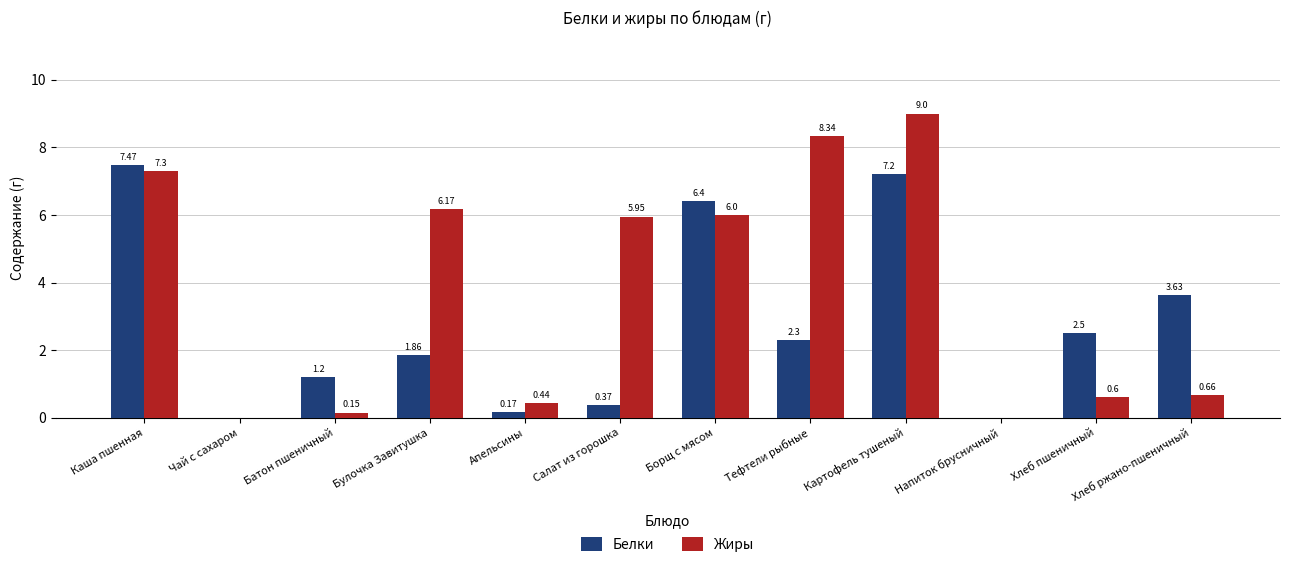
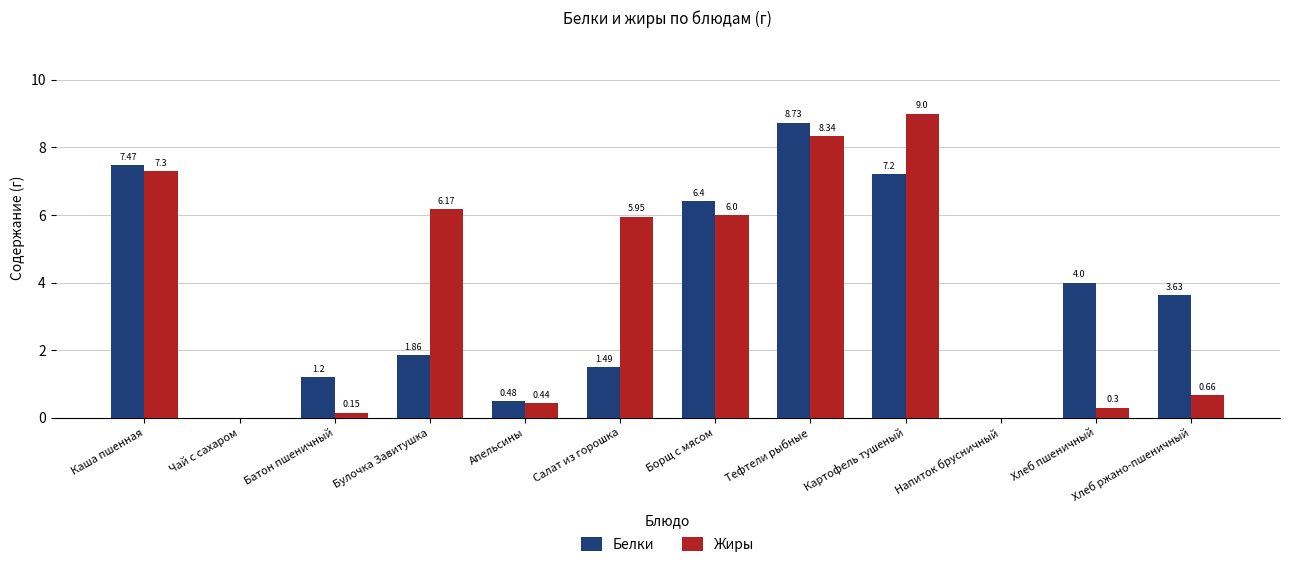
Белки, Апельсины: 0.17 -> 0.48
Белки, Салат из горошка: 0.37 -> 1.49
Белки, Тефтели рыбные: 2.3 -> 8.73
Белки, Хлеб пшеничный: 2.5 -> 4.0
Жиры, Хлеб пшеничный: 0.6 -> 0.3
